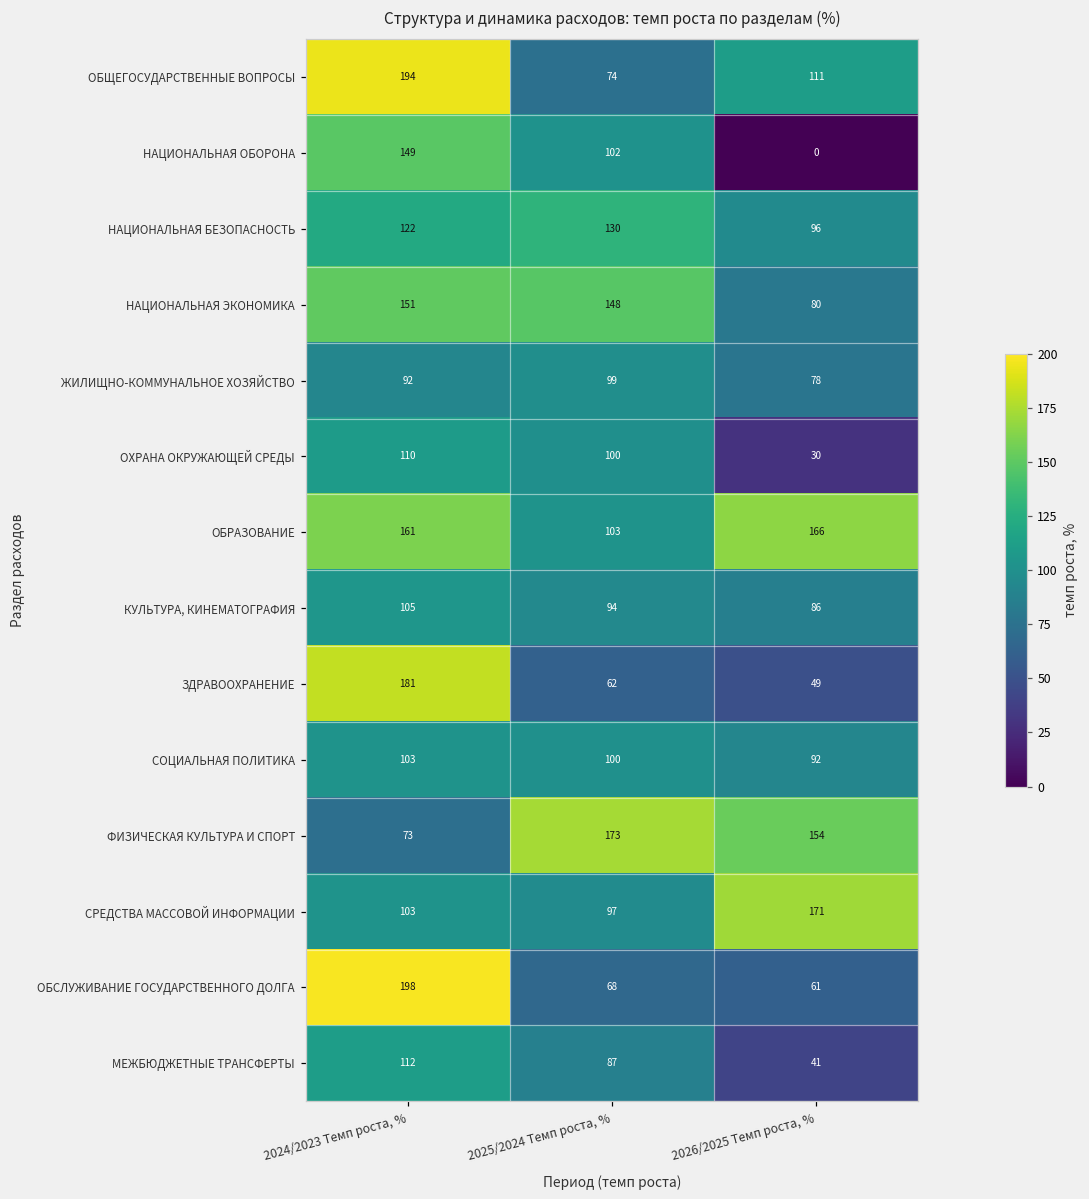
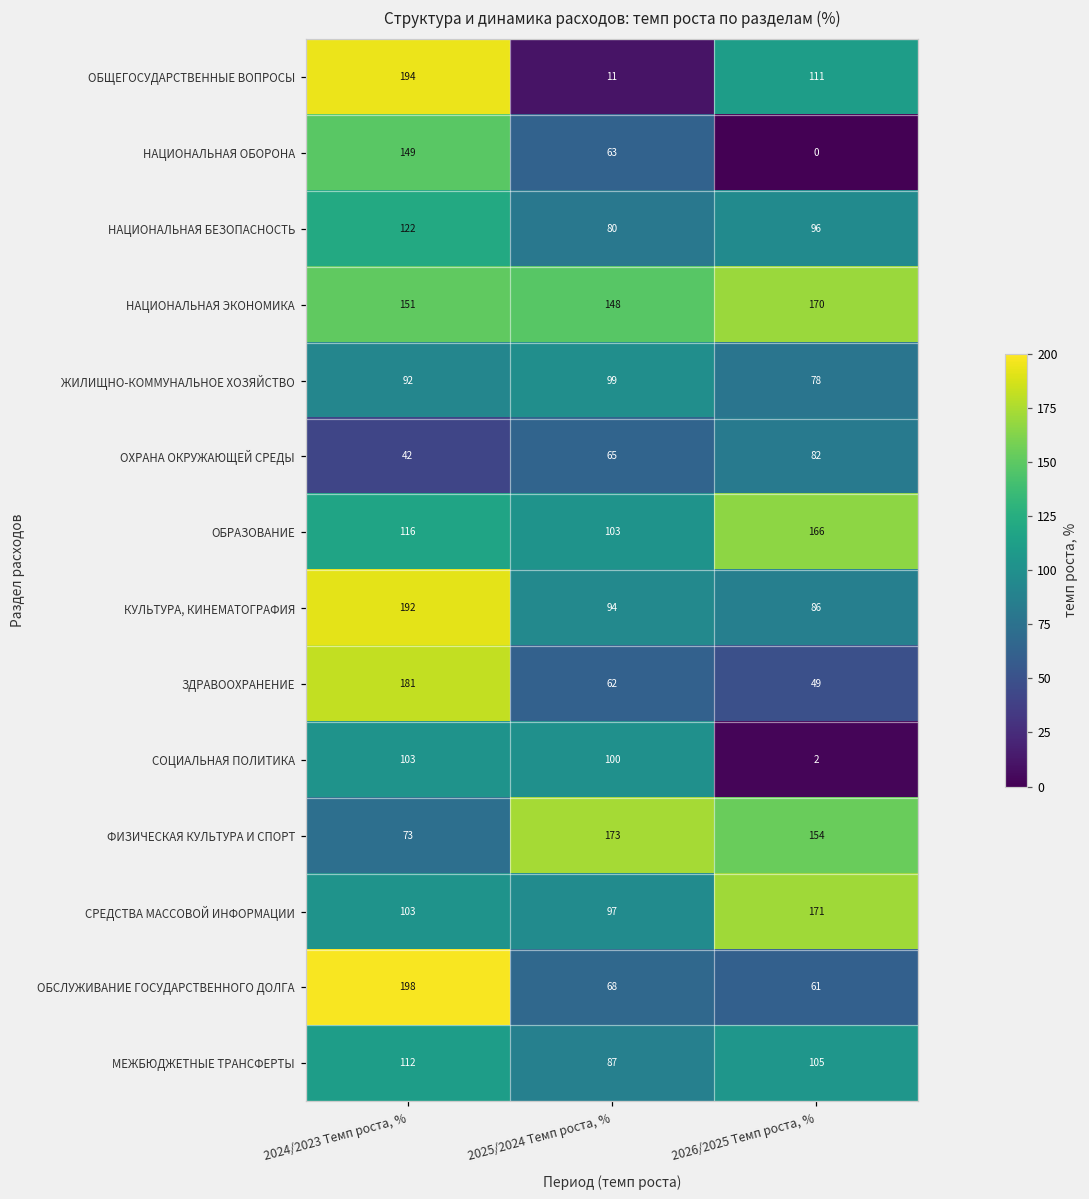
ОБЩЕГОСУДАРСТВЕННЫЕ ВОПРОСЫ, 2025/2024 Темп роста, %: 74 -> 11
НАЦИОНАЛЬНАЯ ОБОРОНА, 2025/2024 Темп роста, %: 102 -> 63
НАЦИОНАЛЬНАЯ БЕЗОПАСНОСТЬ, 2025/2024 Темп роста, %: 130 -> 80
НАЦИОНАЛЬНАЯ ЭКОНОМИКА, 2026/2025 Темп роста, %: 80 -> 170
ОХРАНА ОКРУЖАЮЩЕЙ СРЕДЫ, 2024/2023 Темп роста, %: 110 -> 42
ОХРАНА ОКРУЖАЮЩЕЙ СРЕДЫ, 2025/2024 Темп роста, %: 100 -> 65
ОХРАНА ОКРУЖАЮЩЕЙ СРЕДЫ, 2026/2025 Темп роста, %: 30 -> 82
ОБРАЗОВАНИЕ, 2024/2023 Темп роста, %: 161 -> 116
КУЛЬТУРА, КИНЕМАТОГРАФИЯ, 2024/2023 Темп роста, %: 105 -> 192
СОЦИАЛЬНАЯ ПОЛИТИКА, 2026/2025 Темп роста, %: 92 -> 2
МЕЖБЮДЖЕТНЫЕ ТРАНСФЕРТЫ, 2026/2025 Темп роста, %: 41 -> 105
